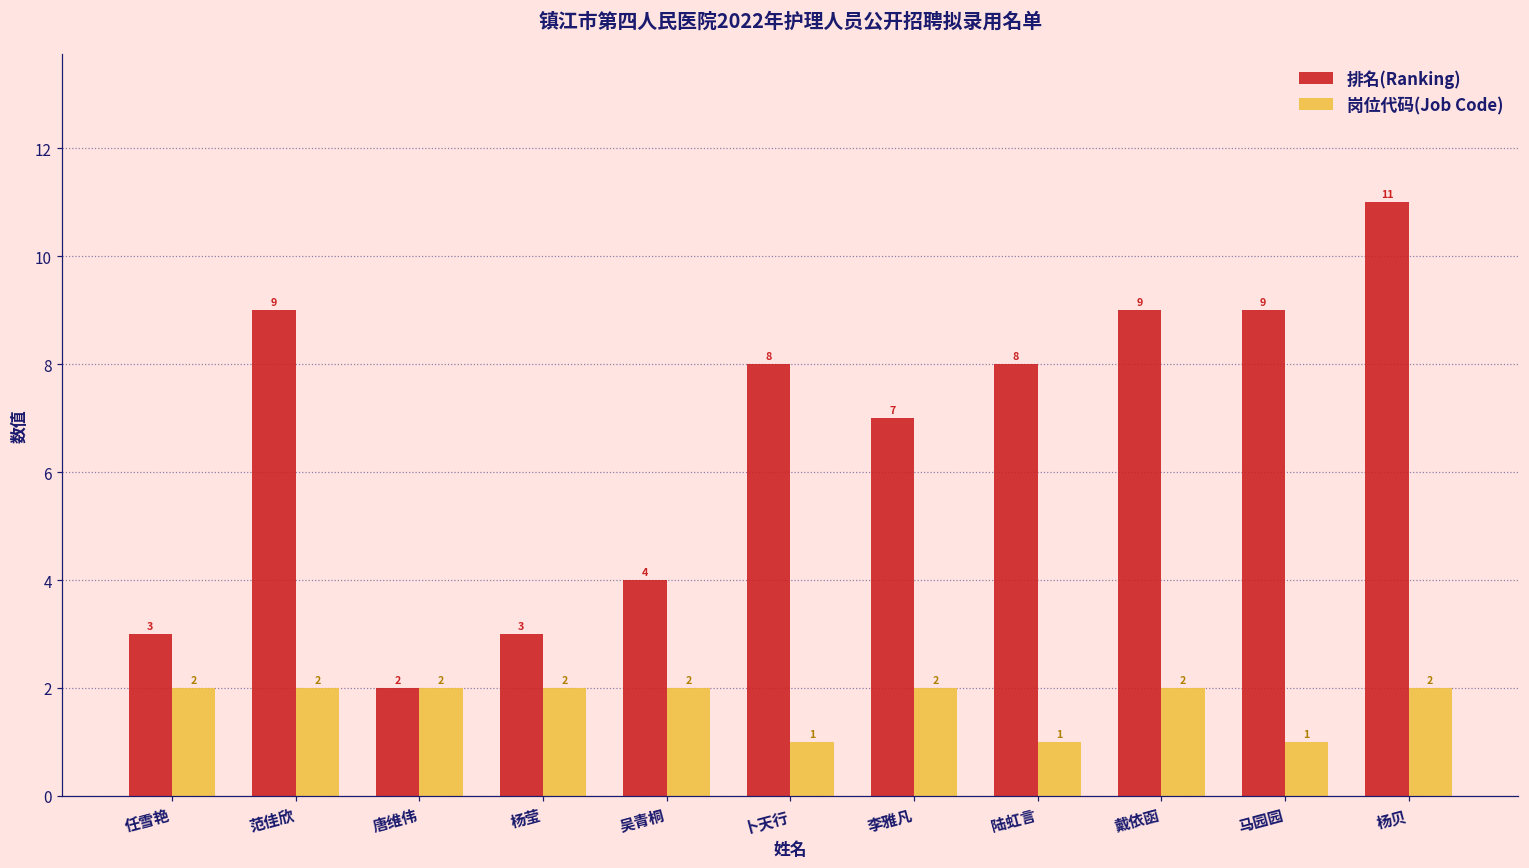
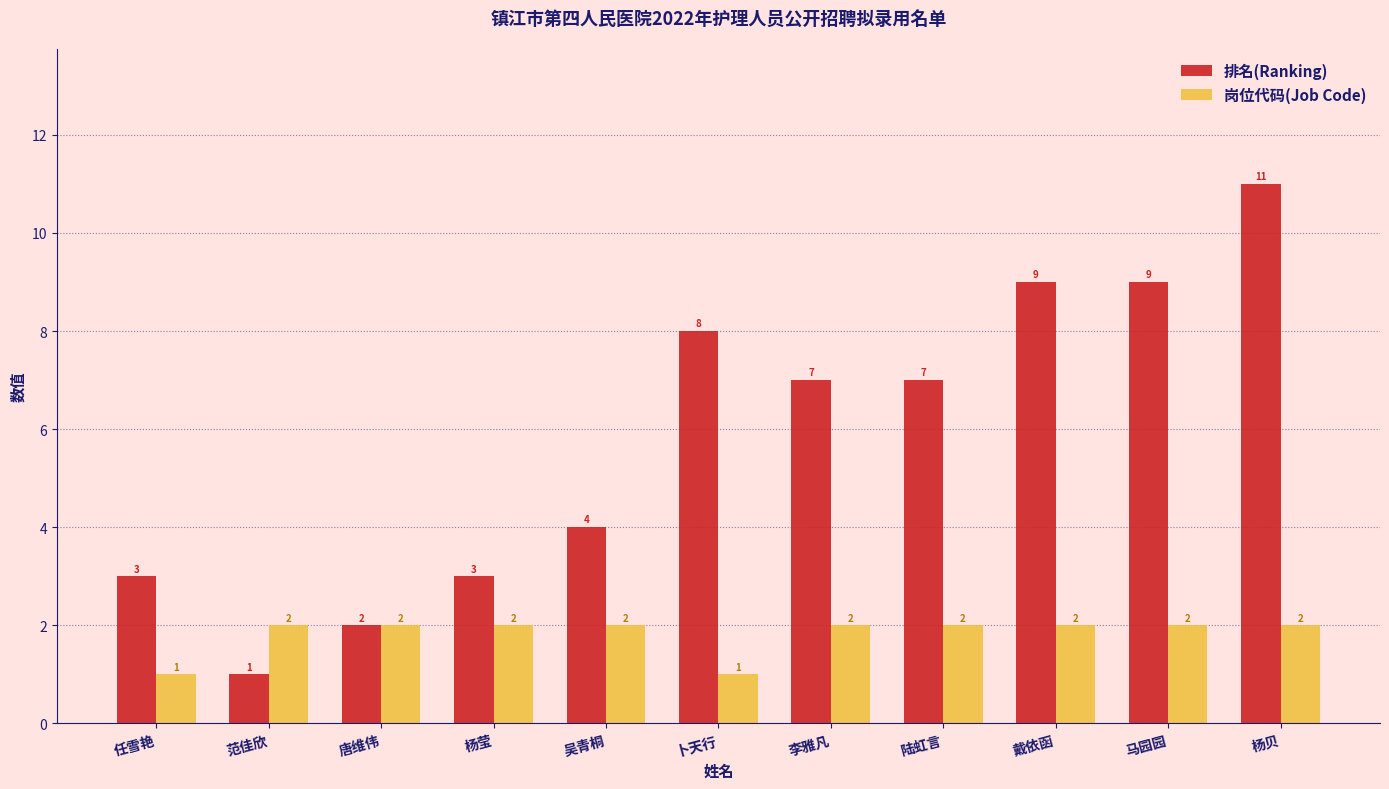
岗位代码(Job Code), 任雪艳: 2 -> 1
排名(Ranking), 范佳欣: 9 -> 1
排名(Ranking), 陆虹言: 8 -> 7
岗位代码(Job Code), 陆虹言: 1 -> 2
岗位代码(Job Code), 马园园: 1 -> 2
